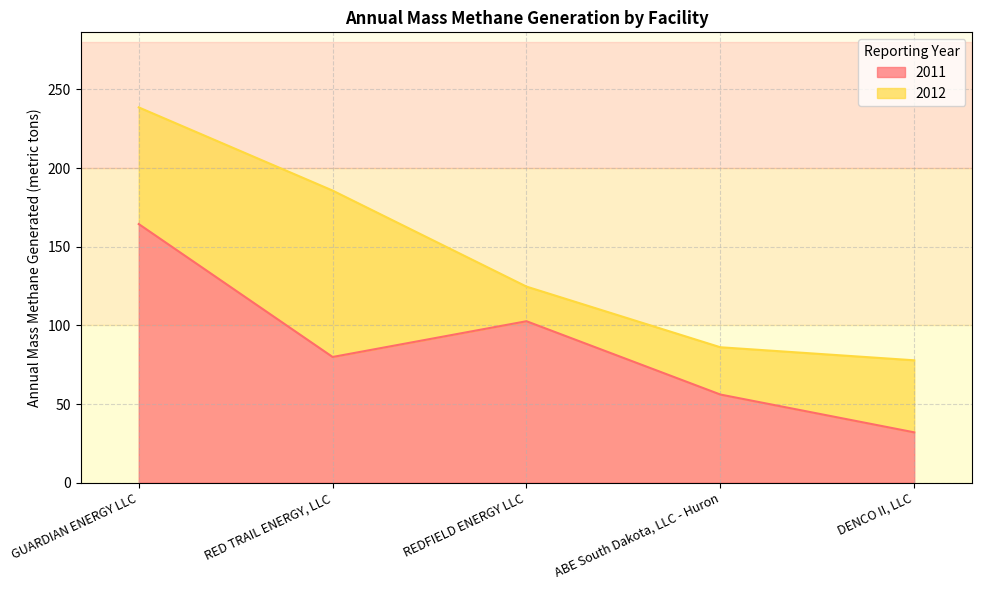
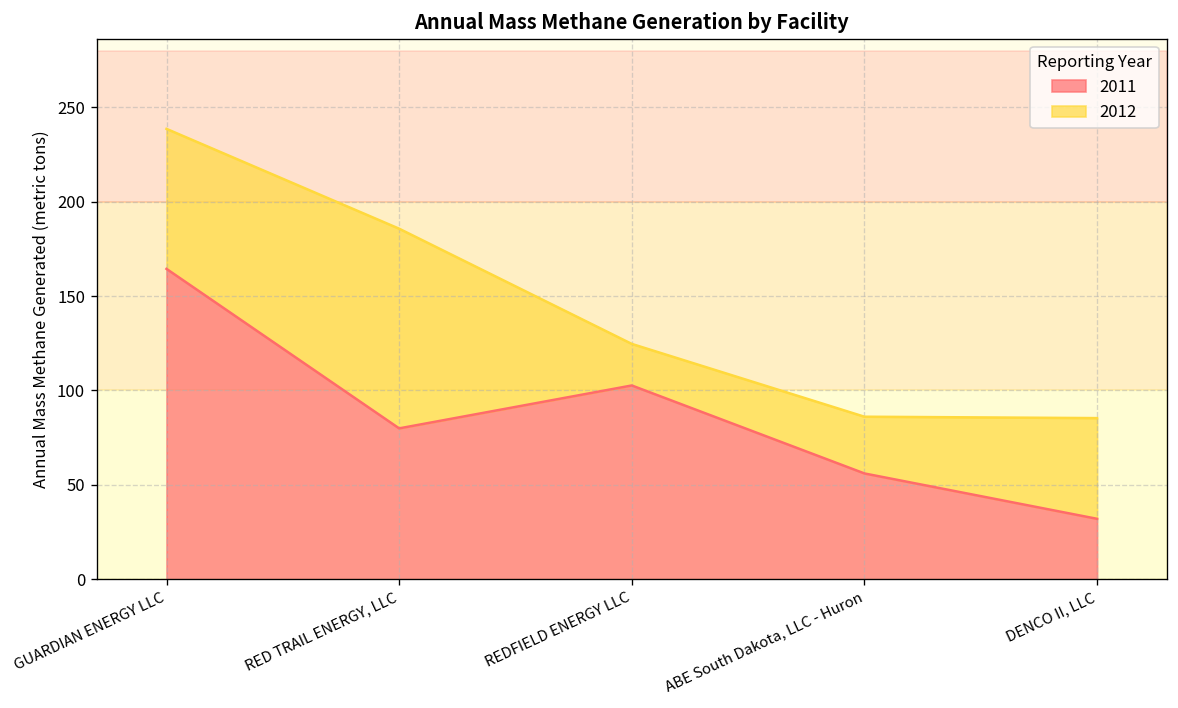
2012, DENCO II, LLC: 46 -> 53
